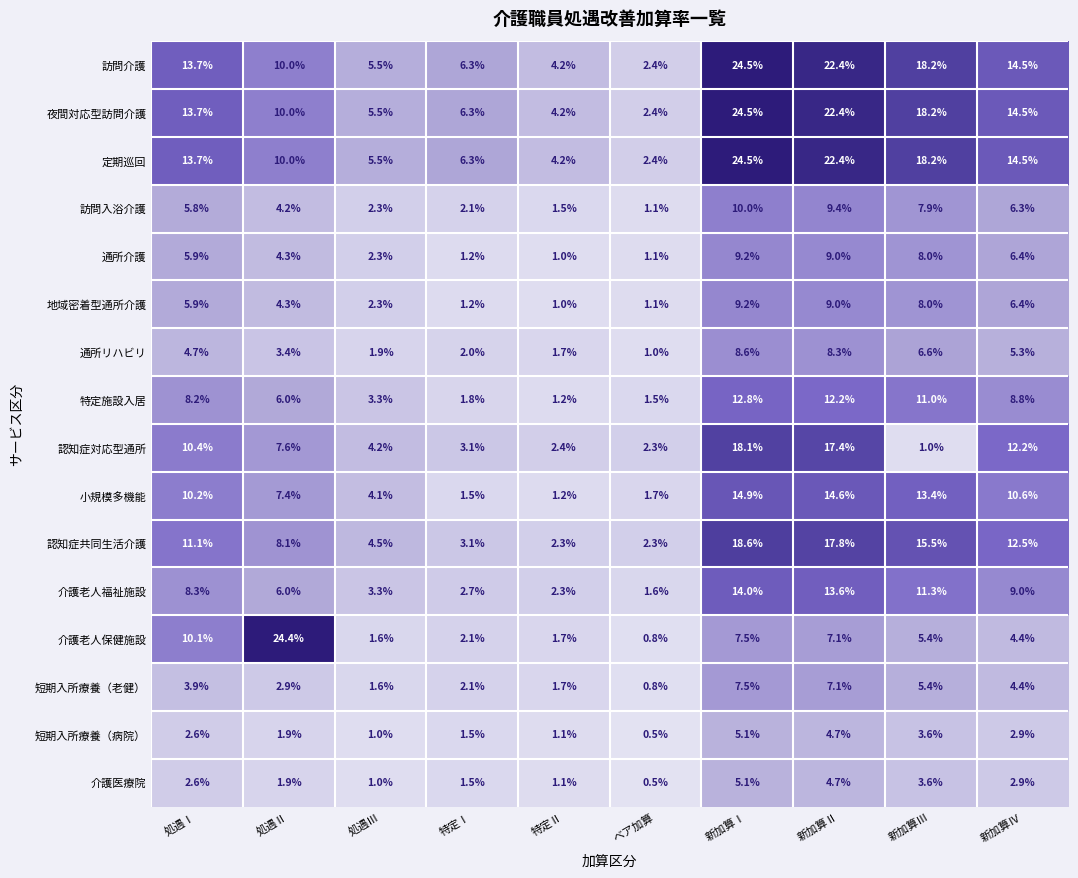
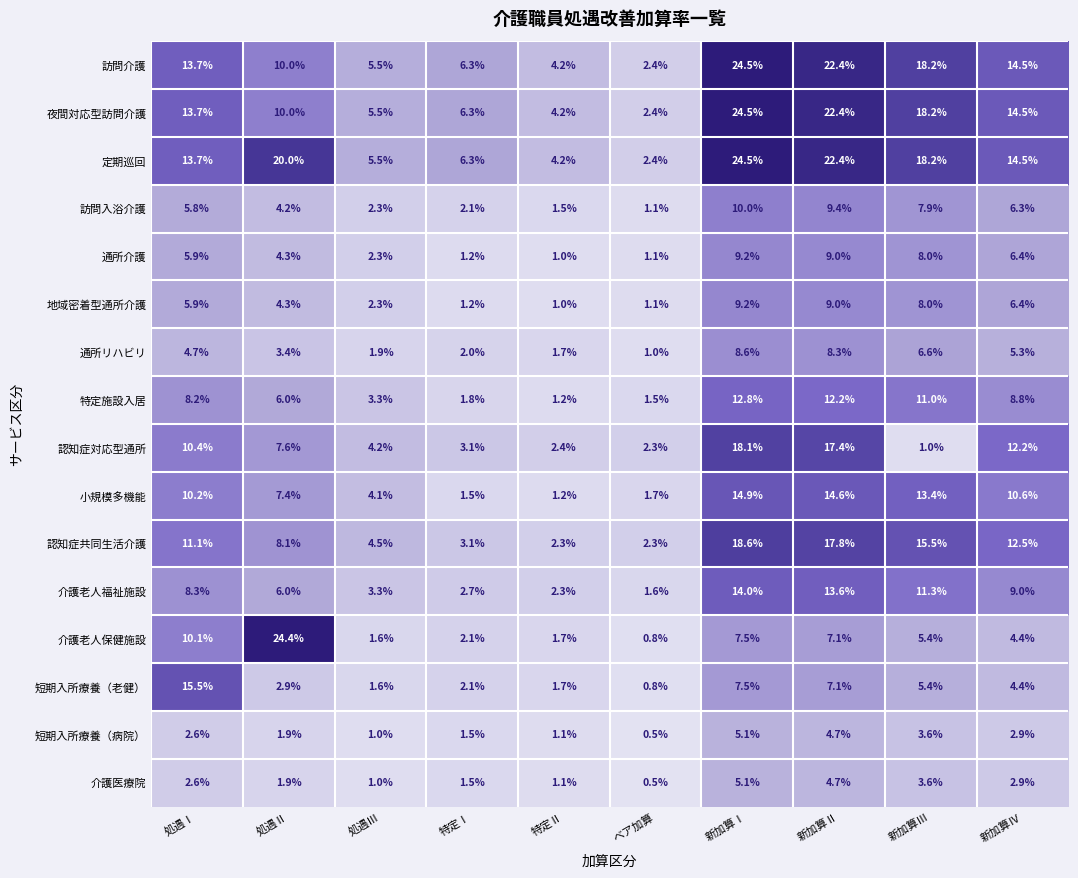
定期巡回, 処遇Ⅱ: 10.0% -> 20.0%
短期入所療養（老健）, 処遇Ⅰ: 3.9% -> 15.5%
